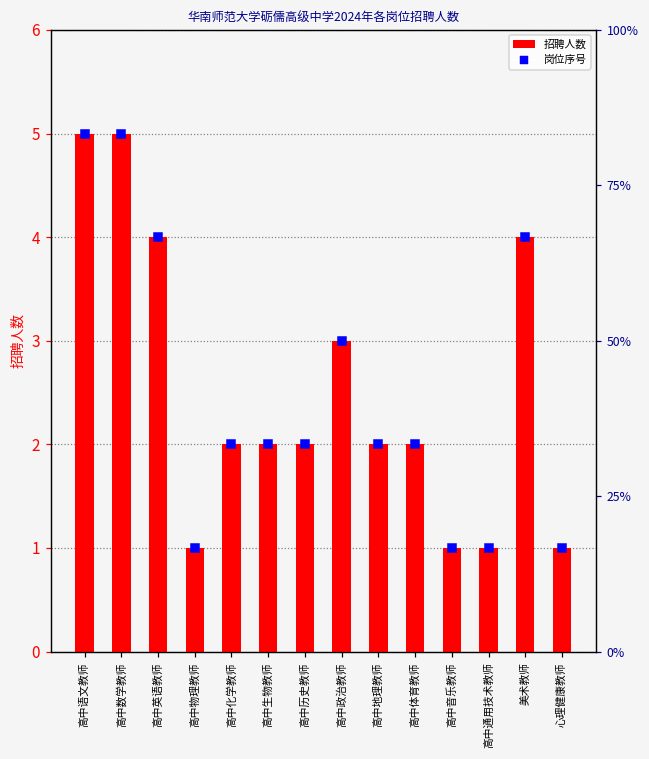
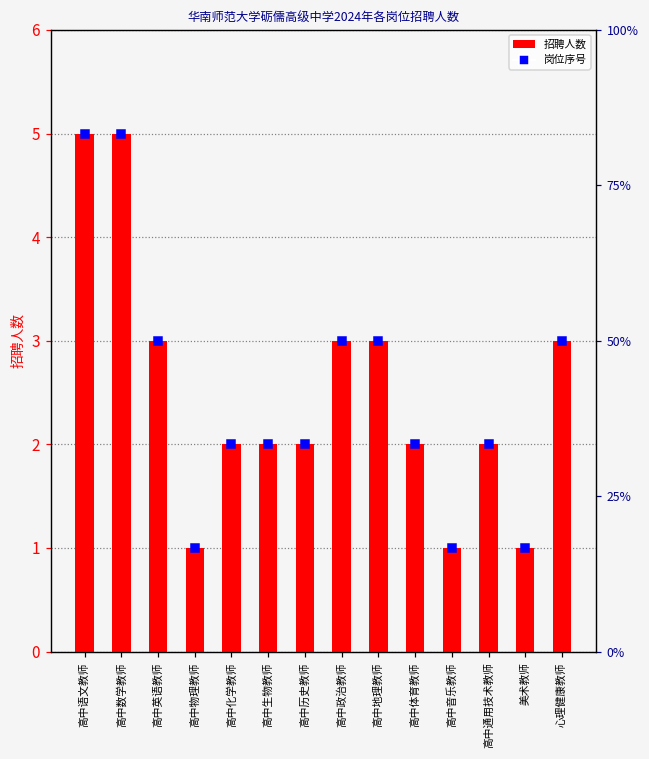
招聘人数, 高中英语教师: 4 -> 3
招聘人数, 高中地理教师: 2 -> 3
招聘人数, 高中通用技术教师: 1 -> 2
招聘人数, 美术教师: 4 -> 1
招聘人数, 心理健康教师: 1 -> 3
